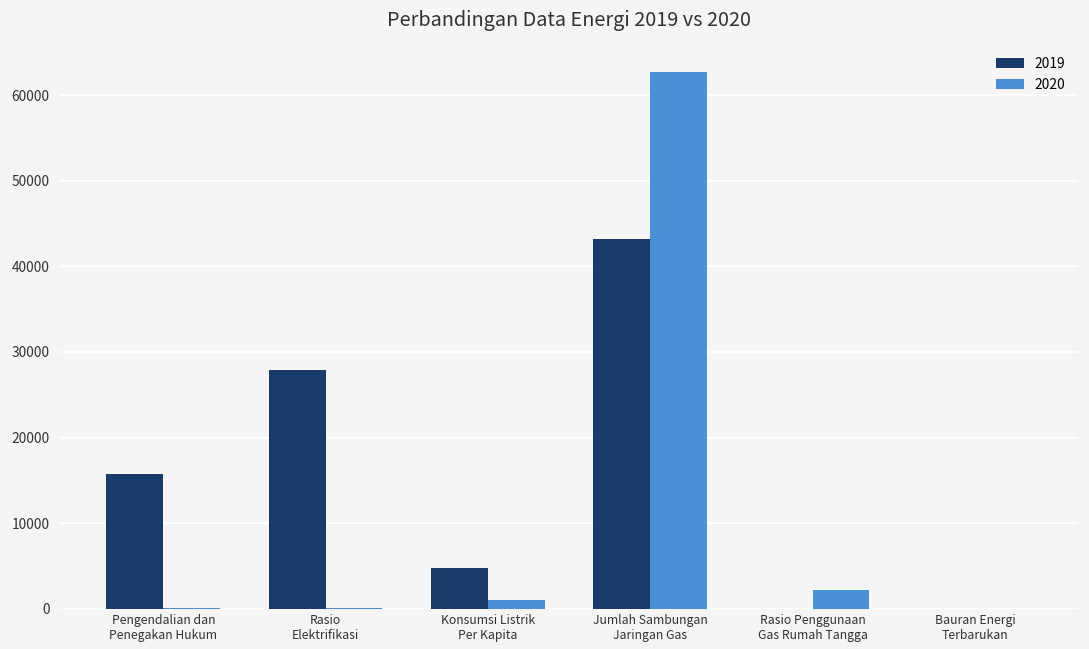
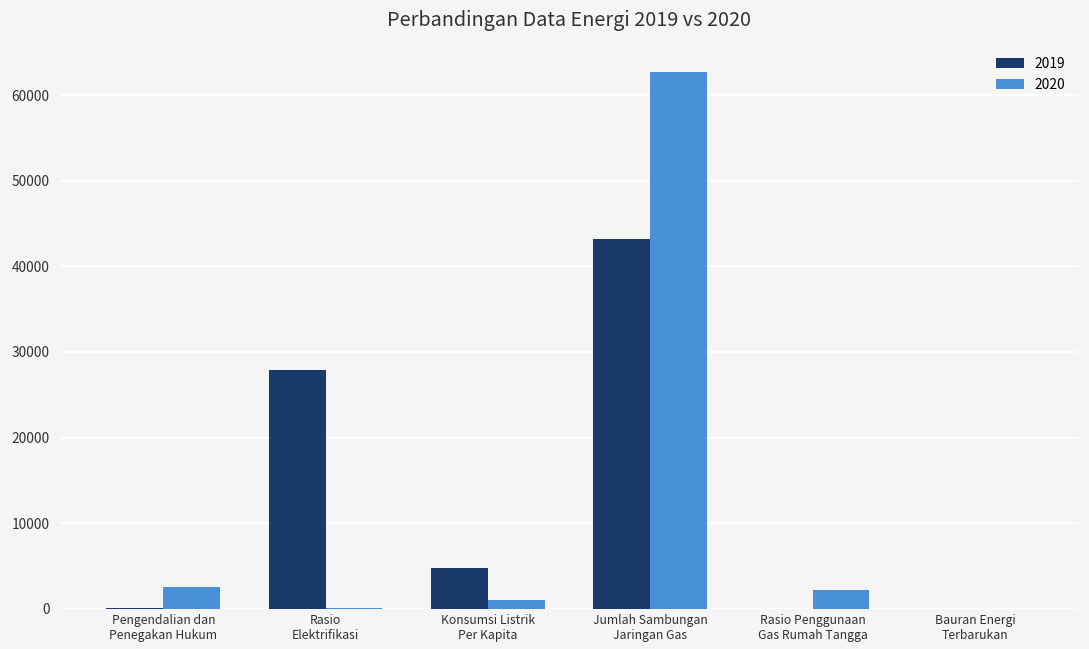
2019, Pengendalian dan Penegakan Hukum: 16000 -> 0
2020, Pengendalian dan Penegakan Hukum: 0 -> 3000
